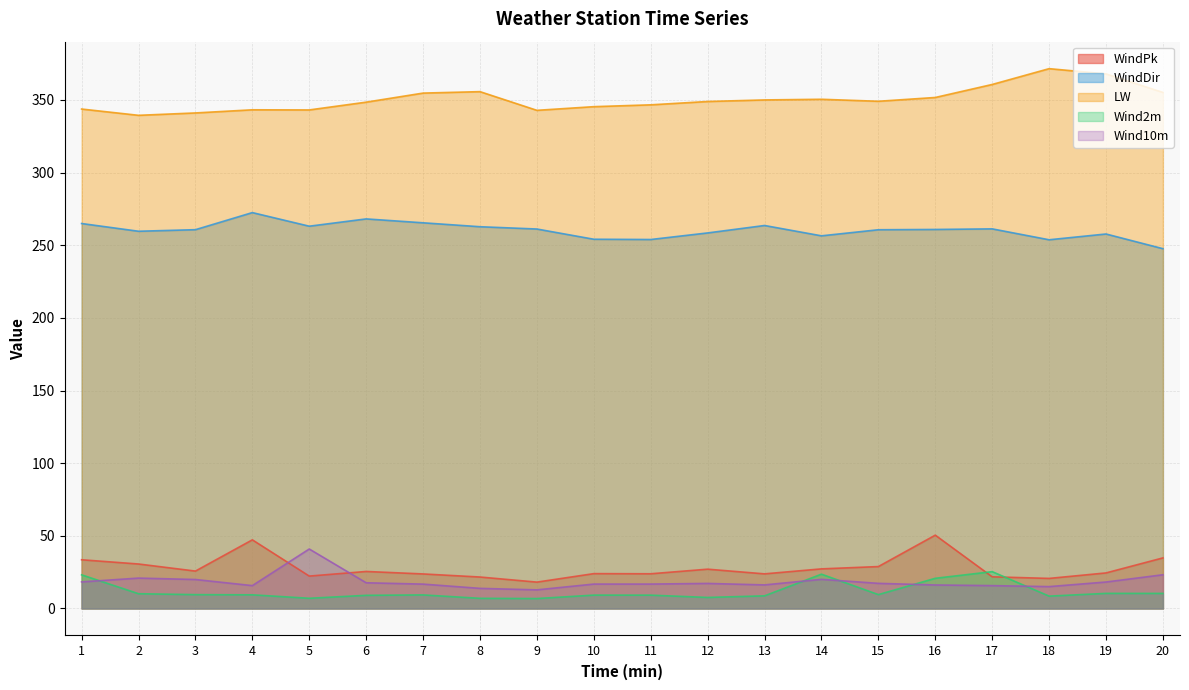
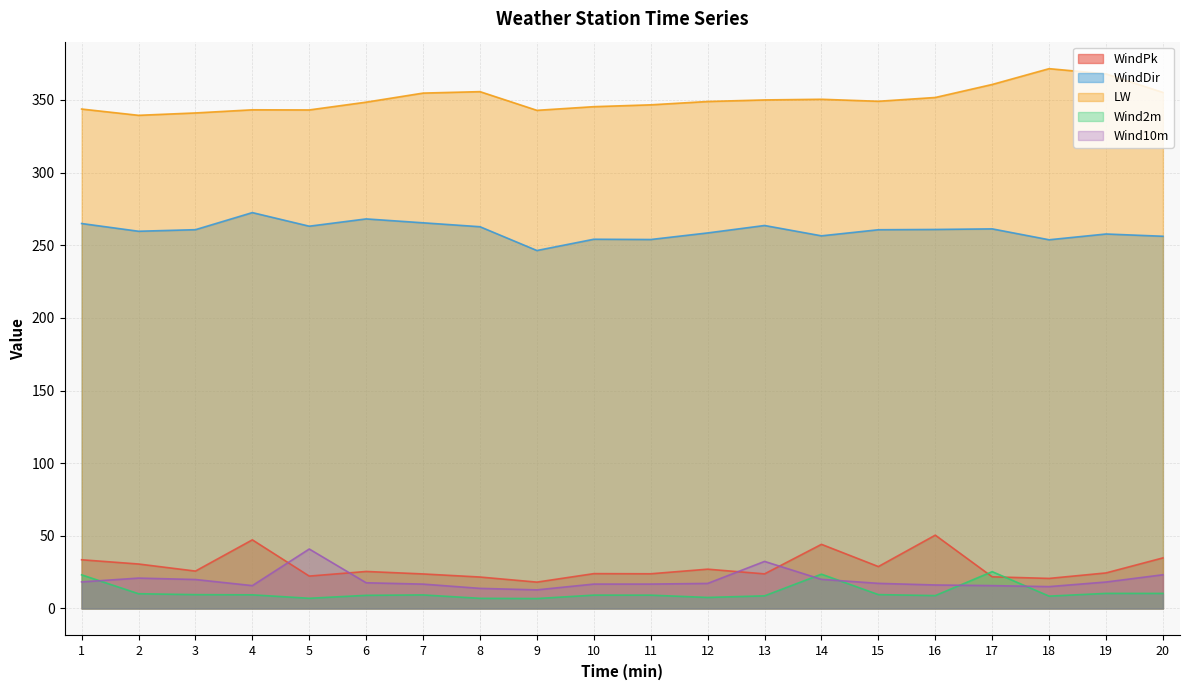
WindDir, 9: 261 -> 246
Wind10m, 13: 16 -> 32
WindPk, 14: 27 -> 44
Wind2m, 16: 21 -> 9
WindDir, 20: 248 -> 256
